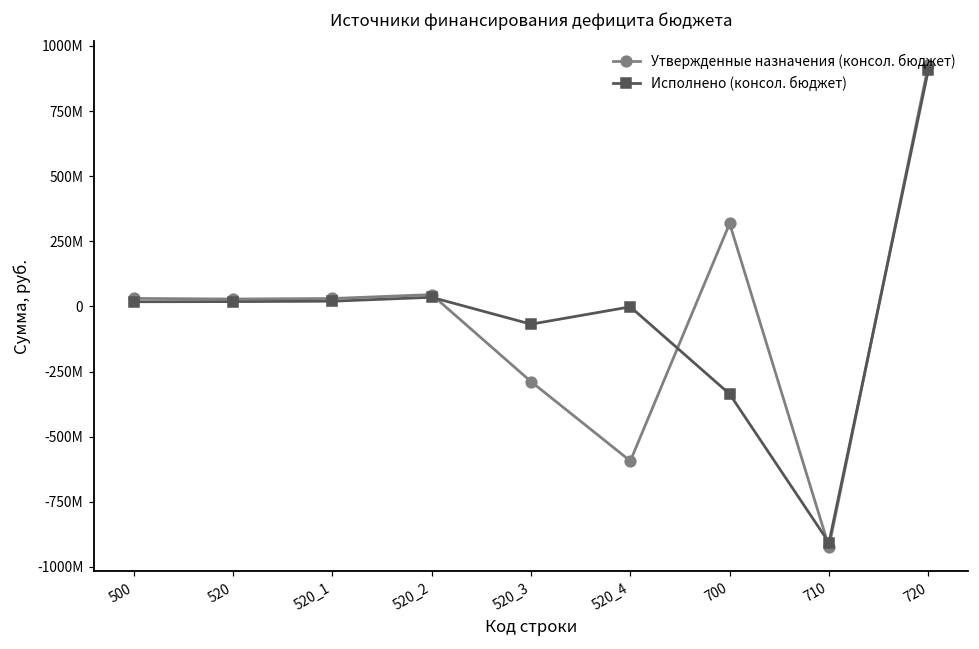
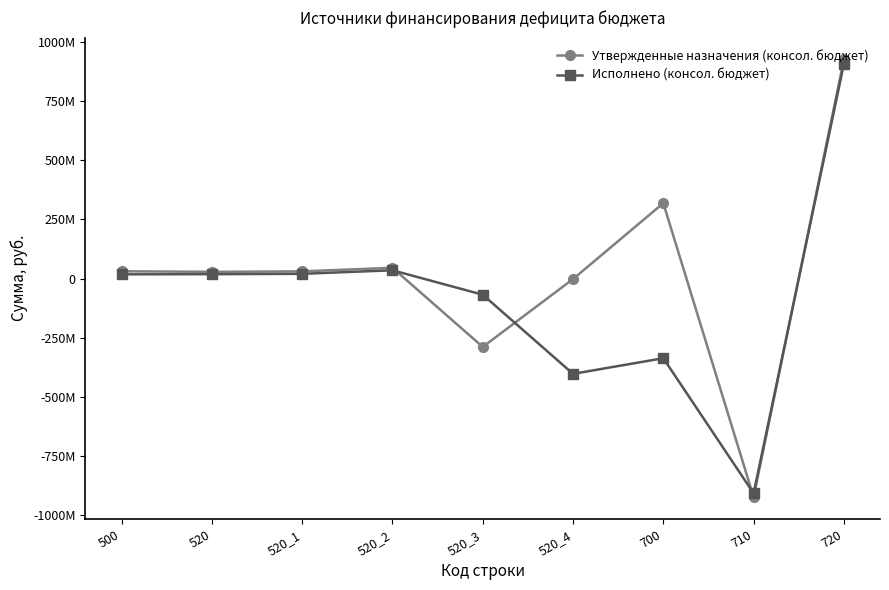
Утвержденные назначения (консол. бюджет), 520_4: -590000000 -> 0
Исполнено (консол. бюджет), 520_4: 0 -> -400000000
